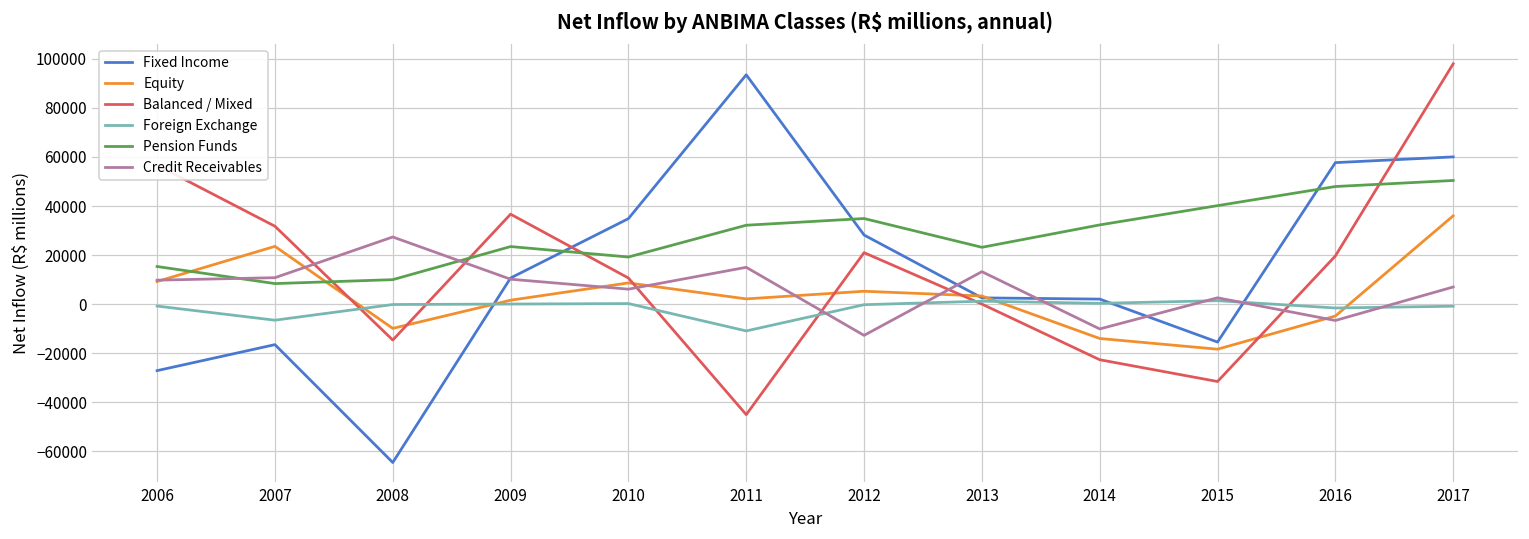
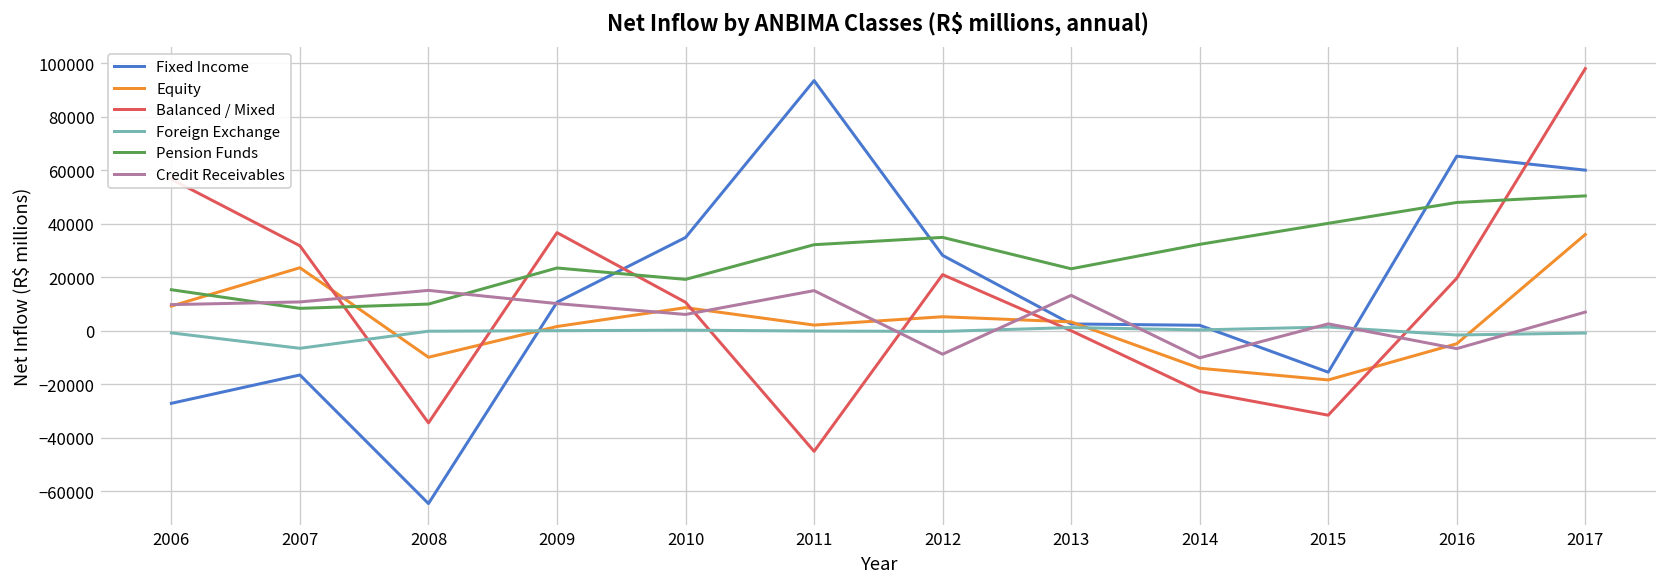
Balanced / Mixed, 2008: -15000 -> -34000
Credit Receivables, 2008: 27000 -> 15000
Foreign Exchange, 2011: -11000 -> 0
Credit Receivables, 2012: -13000 -> -9000
Fixed Income, 2016: 58000 -> 65000
